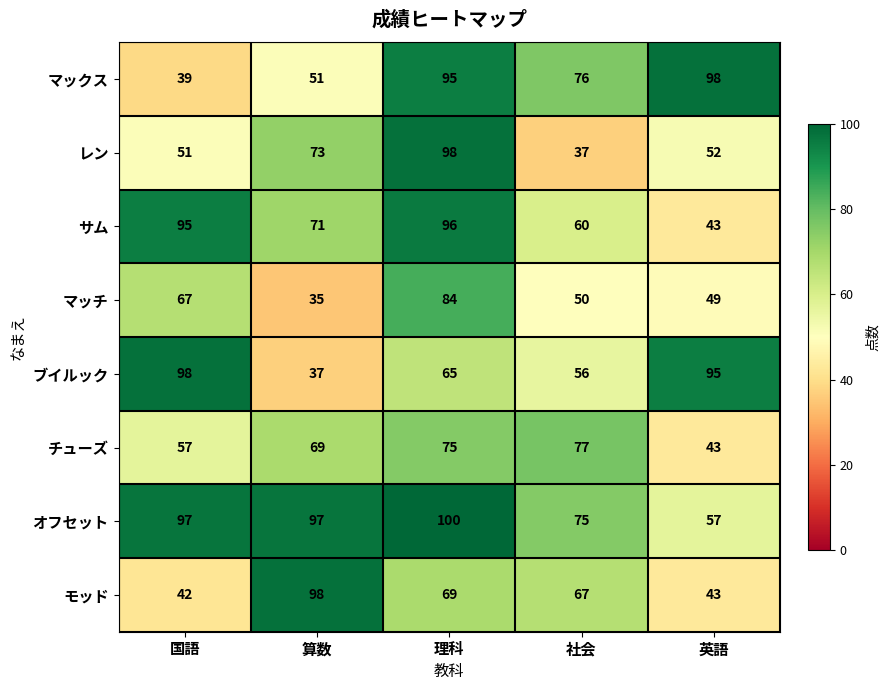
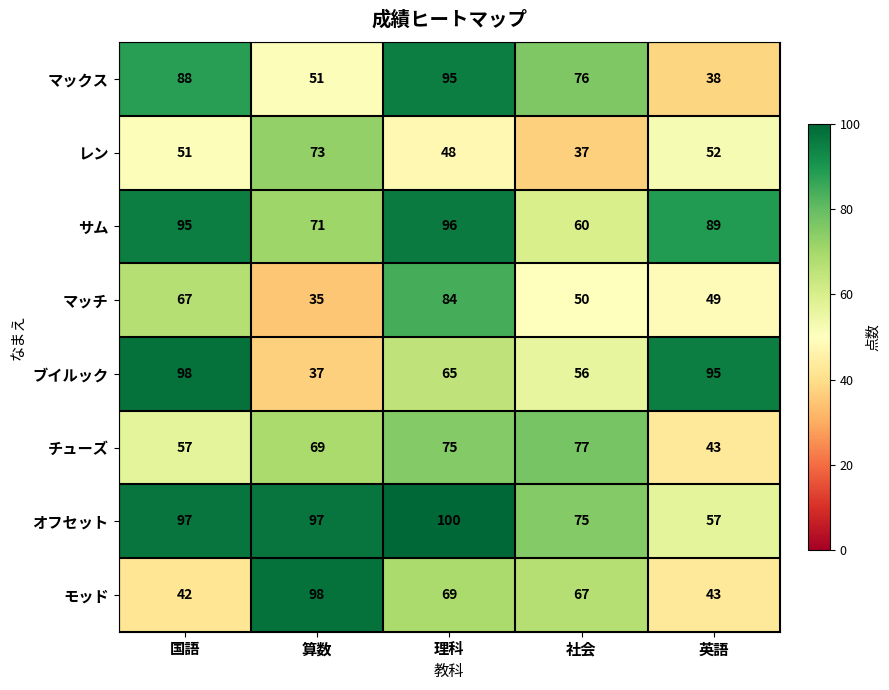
マックス, 国語: 39 -> 88
マックス, 英語: 98 -> 38
レン, 理科: 98 -> 48
サム, 英語: 43 -> 89
